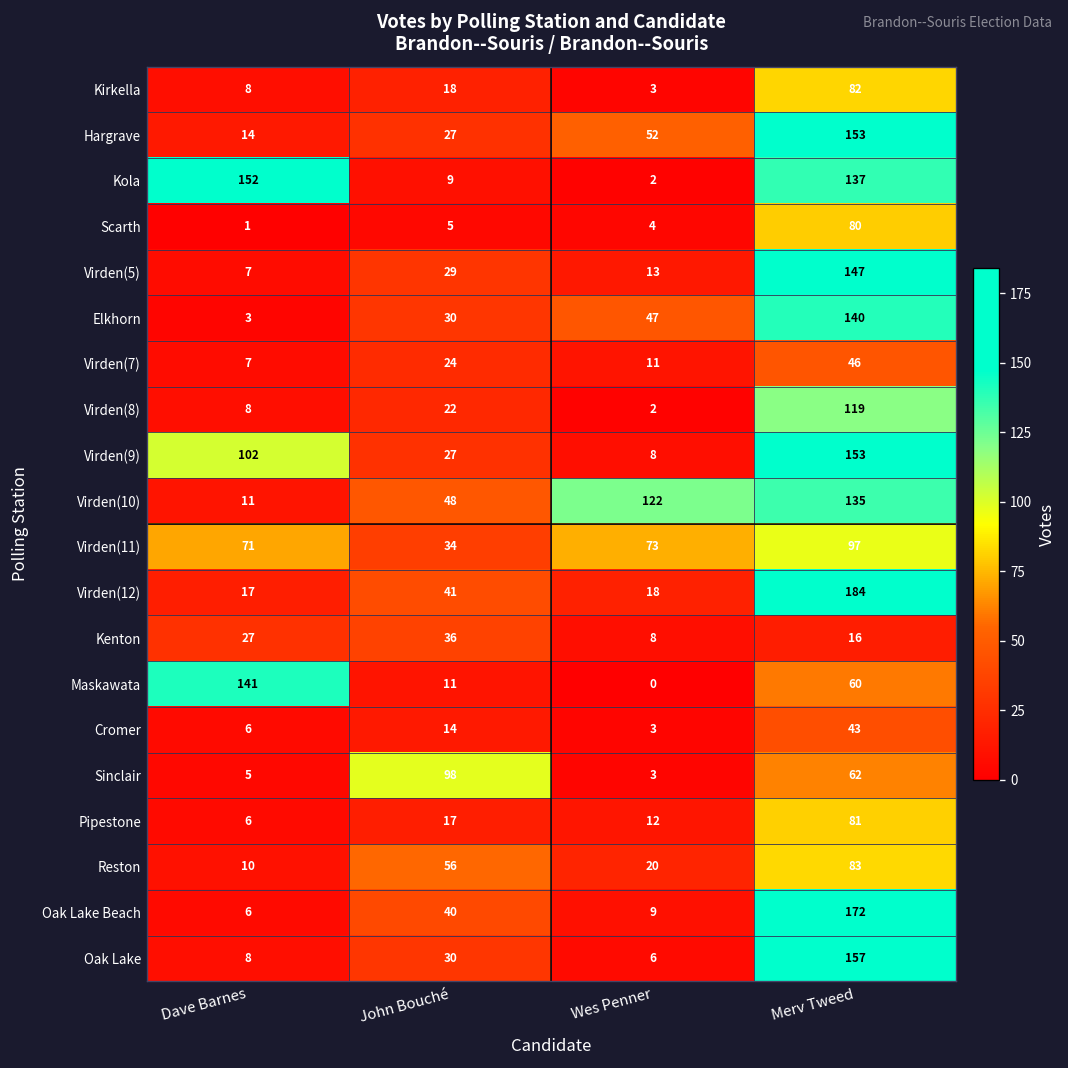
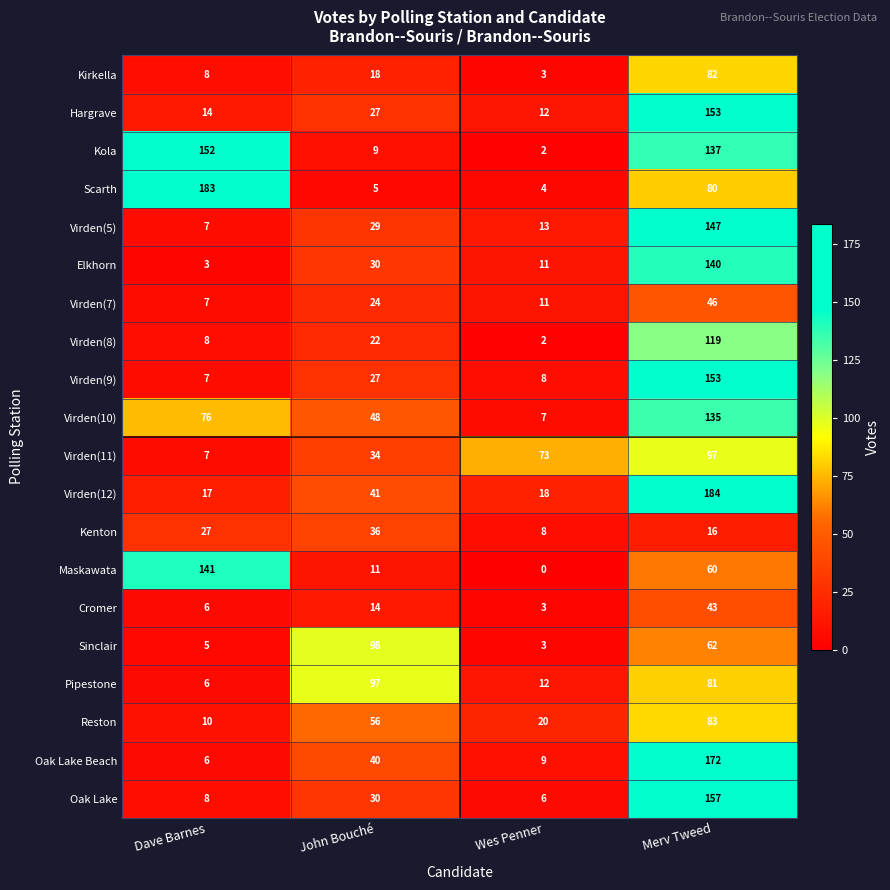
Hargrave, Wes Penner: 52 -> 12
Scarth, Dave Barnes: 1 -> 183
Elkhorn, Wes Penner: 47 -> 11
Virden(9), Dave Barnes: 102 -> 7
Virden(10), Dave Barnes: 11 -> 76
Virden(10), Wes Penner: 122 -> 7
Virden(11), Dave Barnes: 71 -> 7
Pipestone, John Bouché: 17 -> 97
